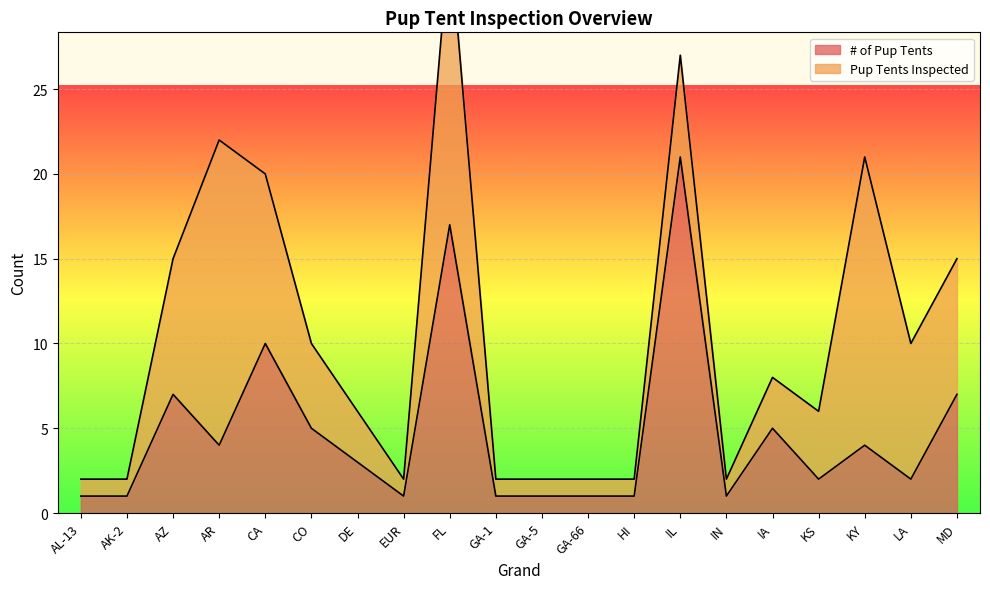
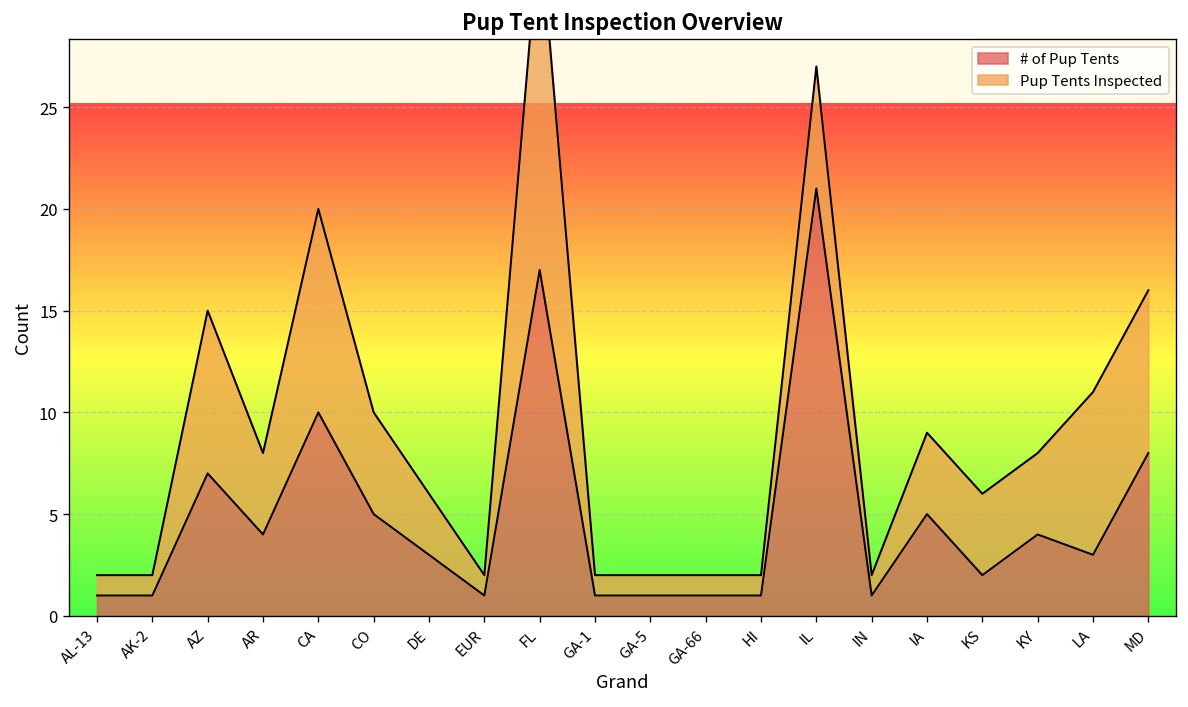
Pup Tents Inspected, AR: 18 -> 4
Pup Tents Inspected, IA: 3 -> 4
Pup Tents Inspected, KY: 17 -> 4
# of Pup Tents, LA: 2 -> 3
# of Pup Tents, MD: 7 -> 8
